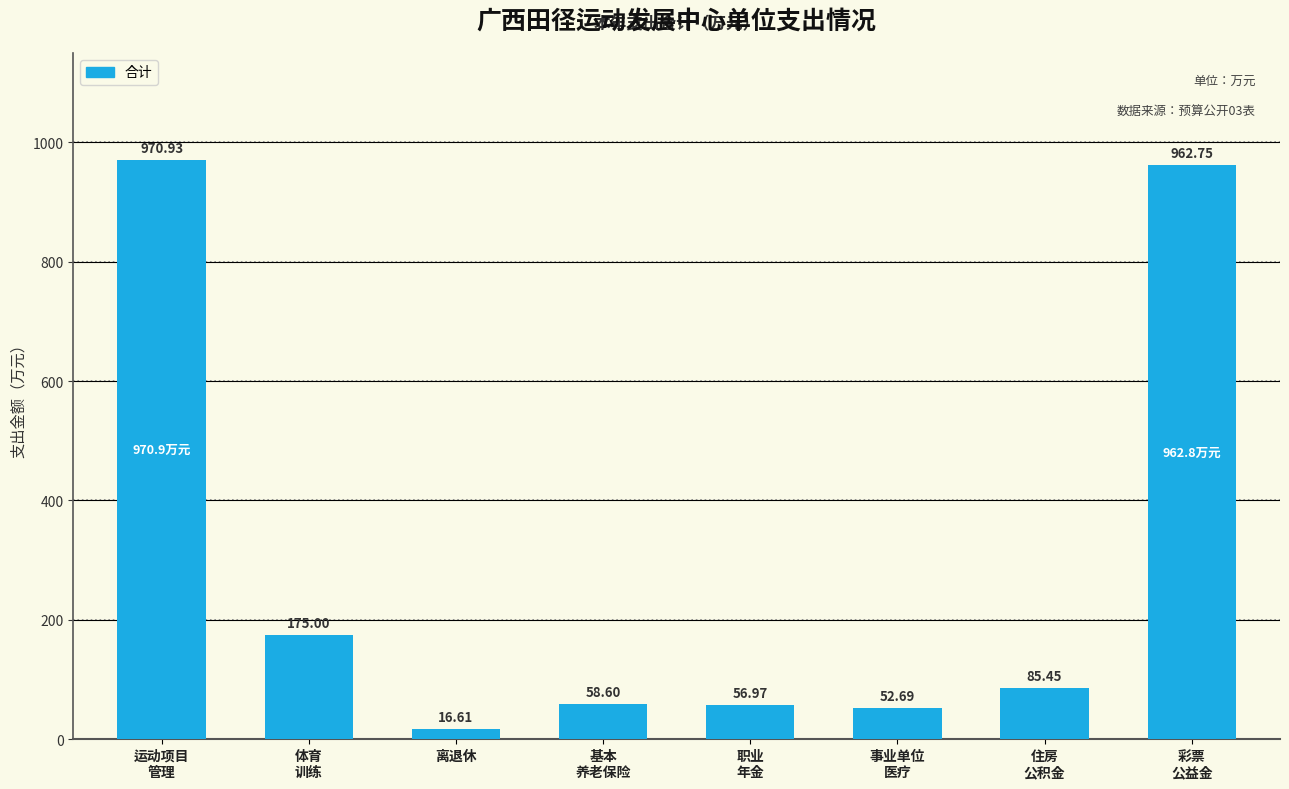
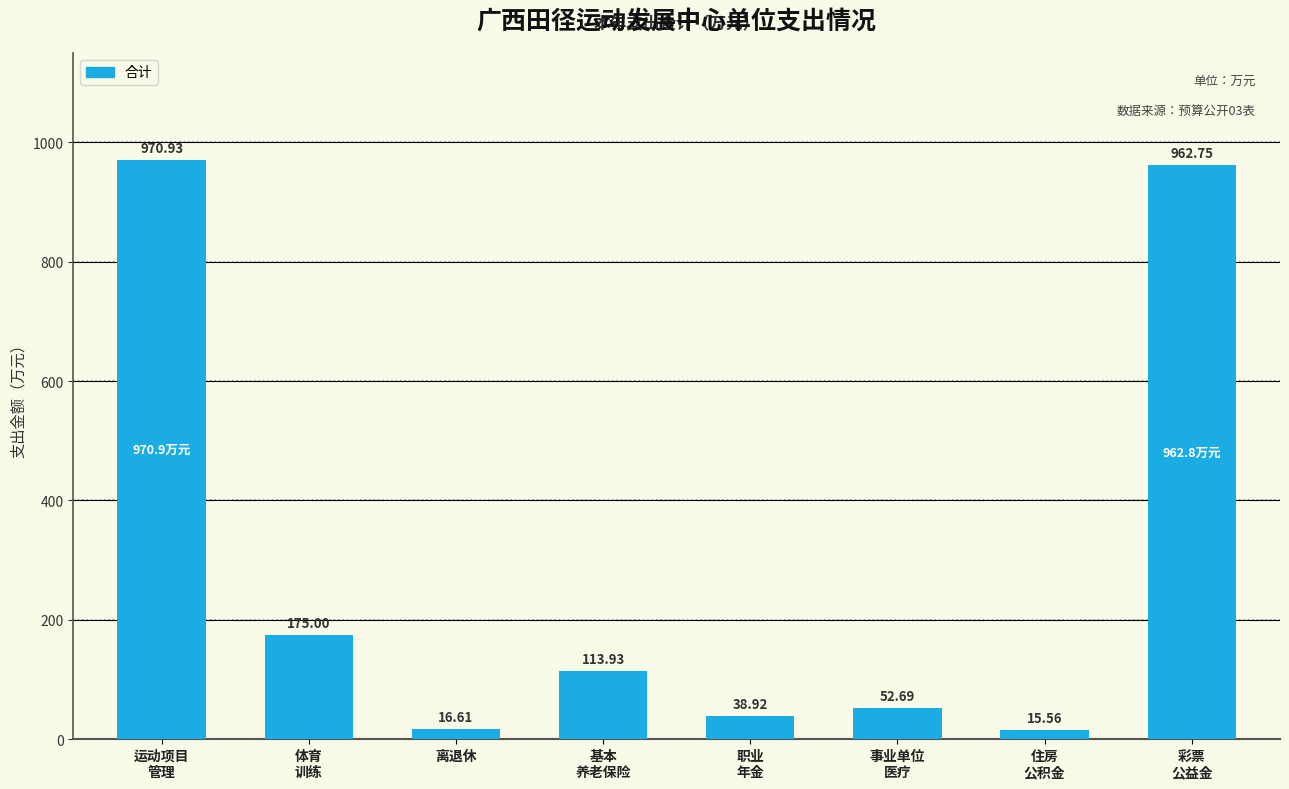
基本 养老保险: 58.60 -> 113.93
职业 年金: 56.97 -> 38.92
住房 公积金: 85.45 -> 15.56
